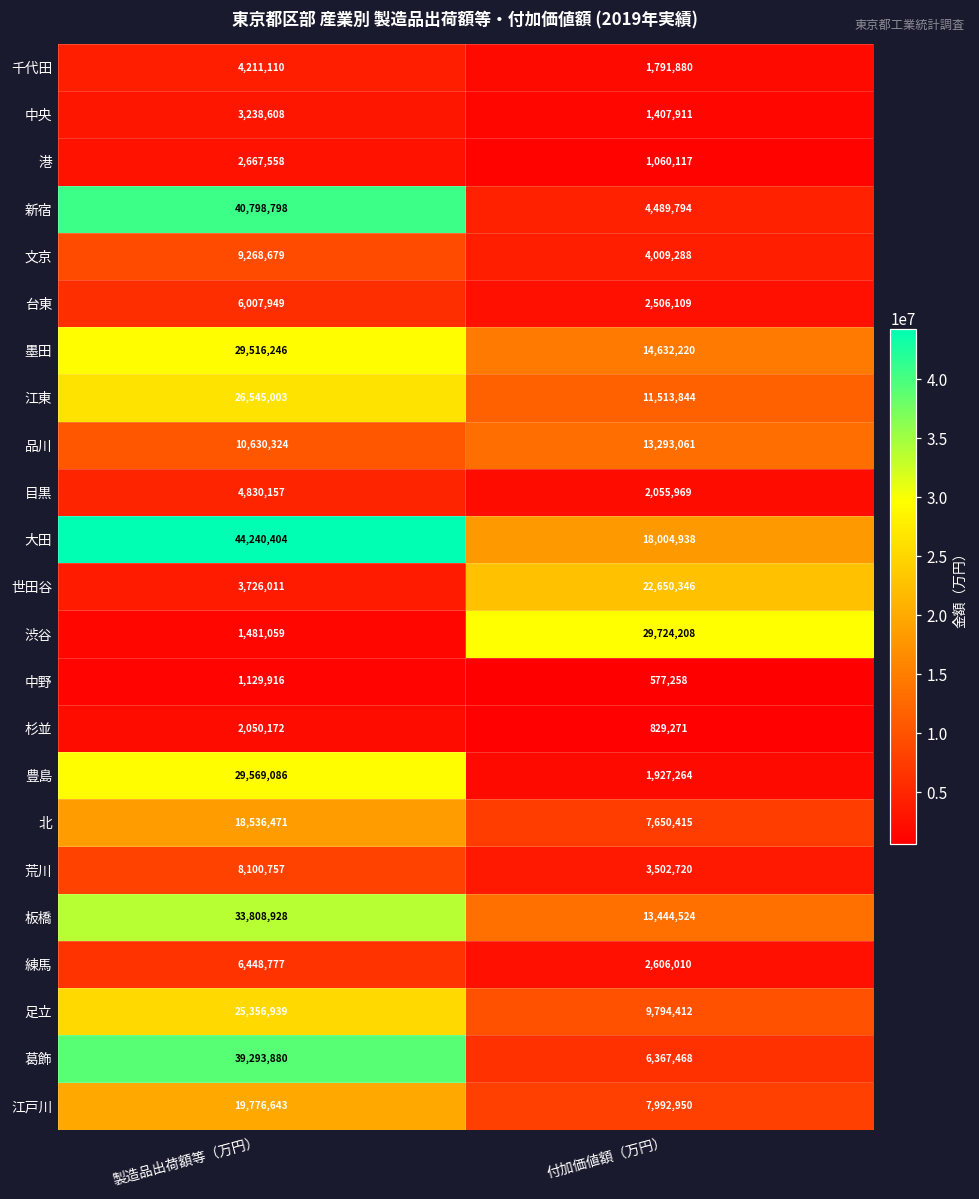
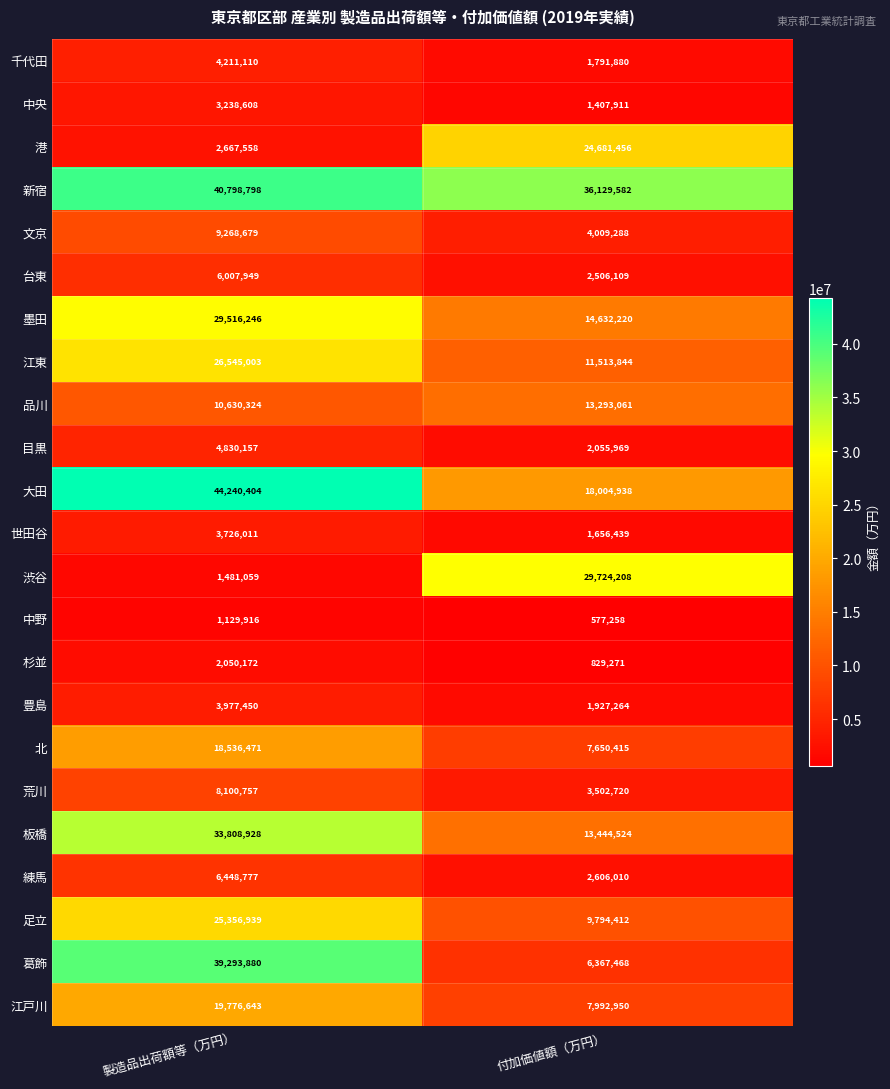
港, 付加価値額（万円）: 1,060,117 -> 24,681,456
新宿, 付加価値額（万円）: 4,489,794 -> 36,129,582
世田谷, 付加価値額（万円）: 22,650,346 -> 1,656,439
豊島, 製造品出荷額等（万円）: 29,569,086 -> 3,977,450
